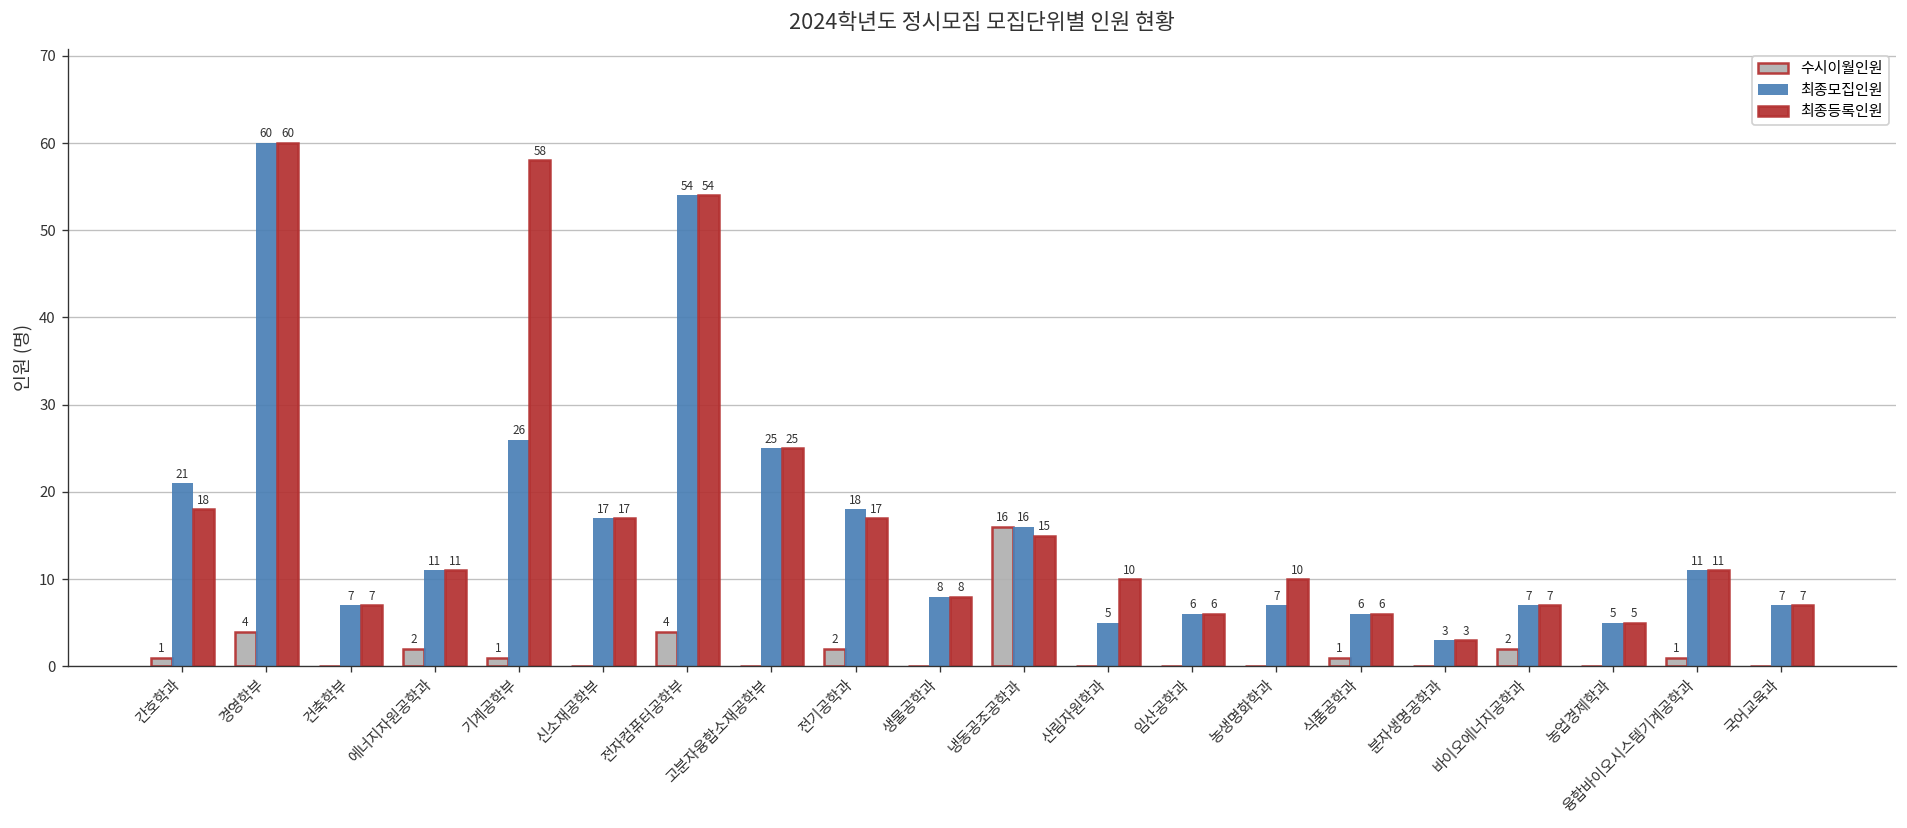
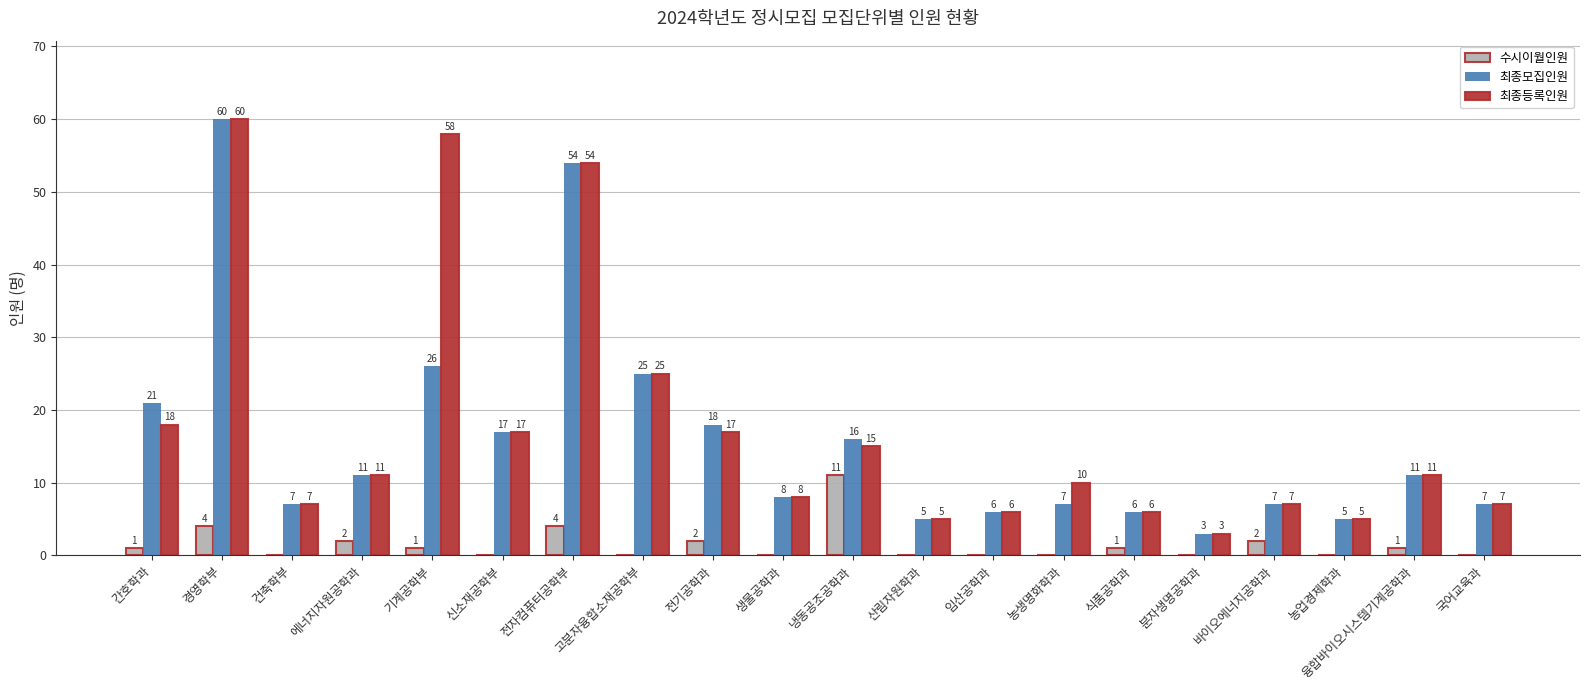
수시이월인원, 냉동공조공학과: 16 -> 11
최종등록인원, 산림자원학과: 10 -> 5
